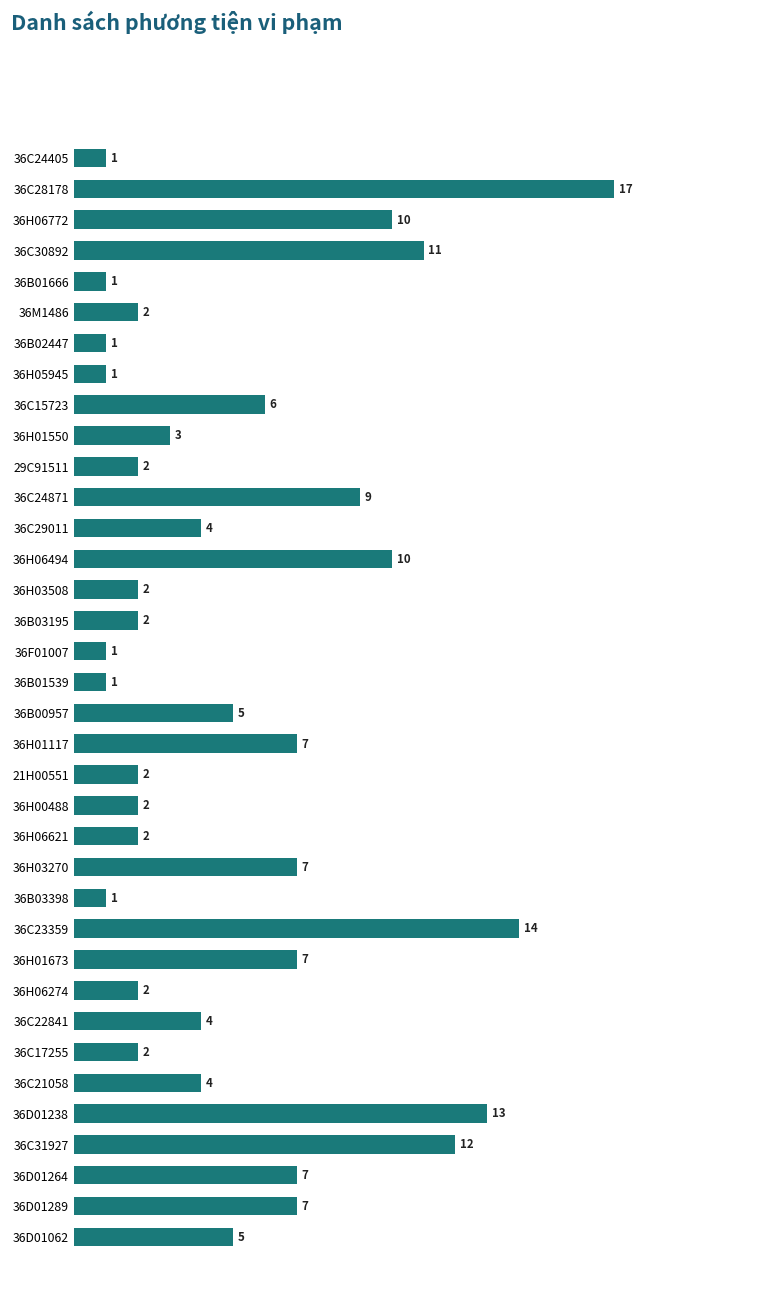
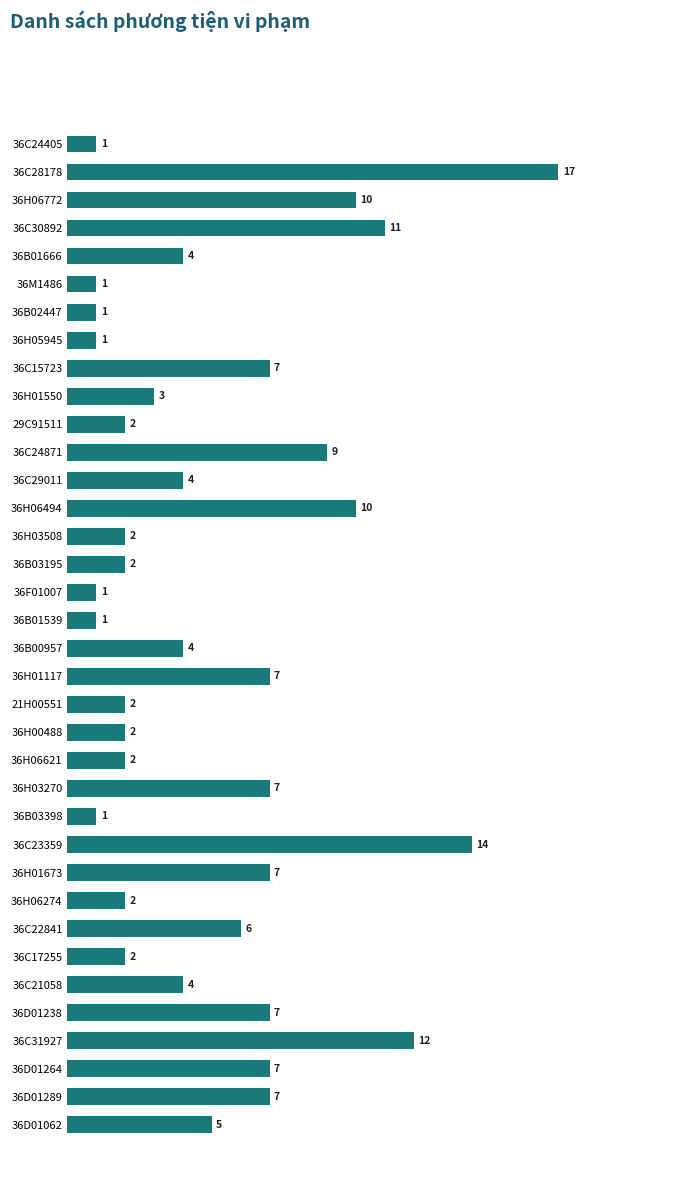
36B01666: 1 -> 4
36M1486: 2 -> 1
36C15723: 6 -> 7
36B00957: 5 -> 4
36C22841: 4 -> 6
36D01238: 13 -> 7
